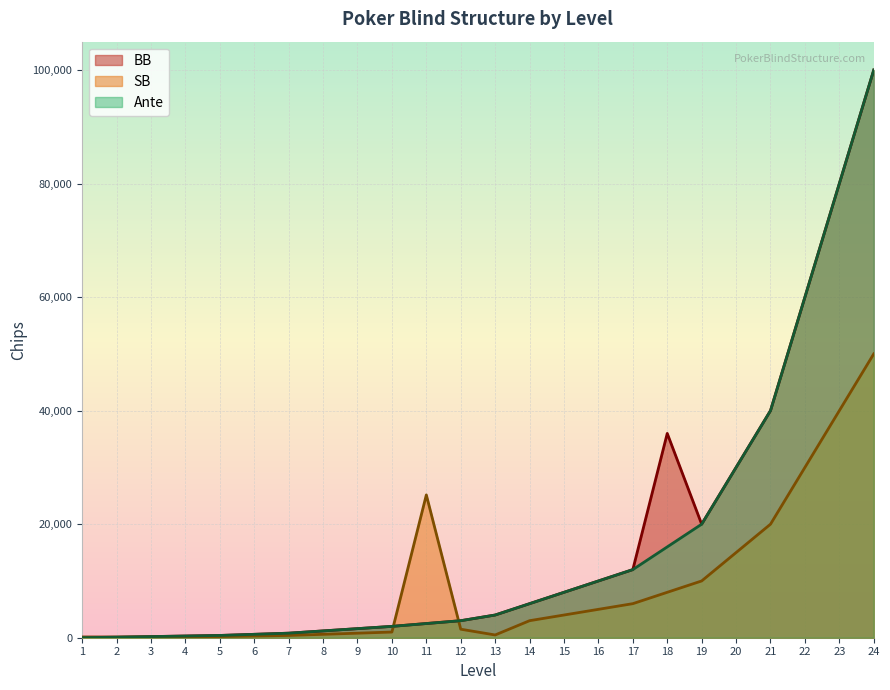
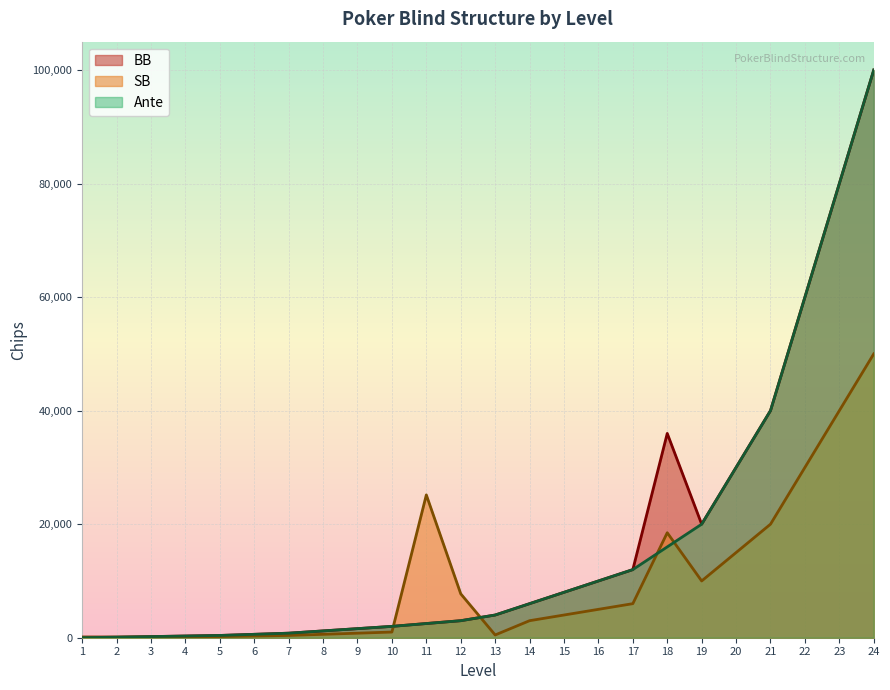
SB, 12: 2,000 -> 8,000
SB, 18: 8,000 -> 18,000
